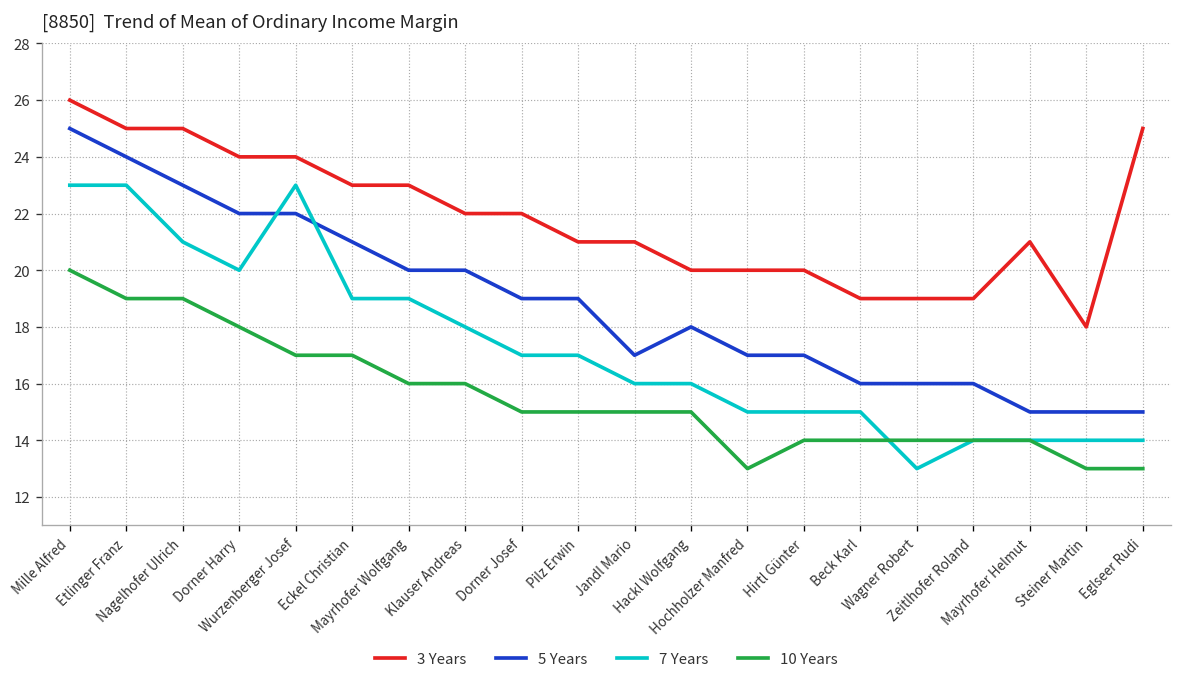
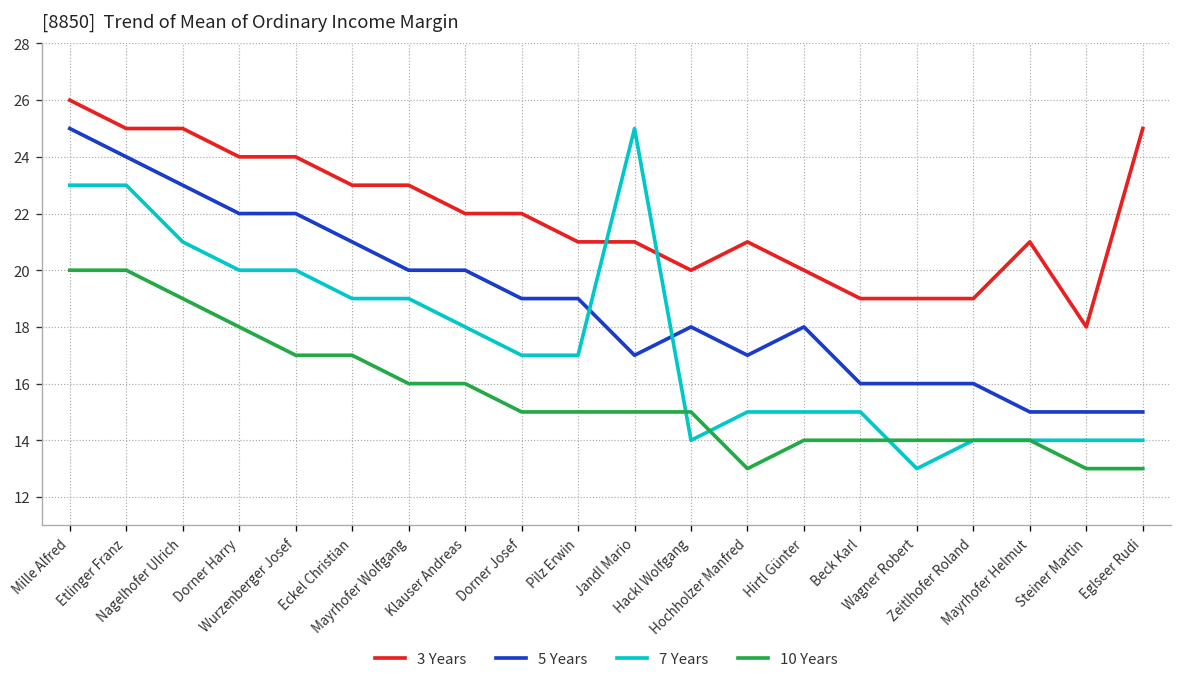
10 Years, Etlinger Franz: 19 -> 20
7 Years, Wurzenberger Josef: 23 -> 20
7 Years, Jandl Mario: 16 -> 25
7 Years, Hackl Wolfgang: 16 -> 14
3 Years, Hochholzer Manfred: 20 -> 21
5 Years, Hirtl Günter: 17 -> 18
